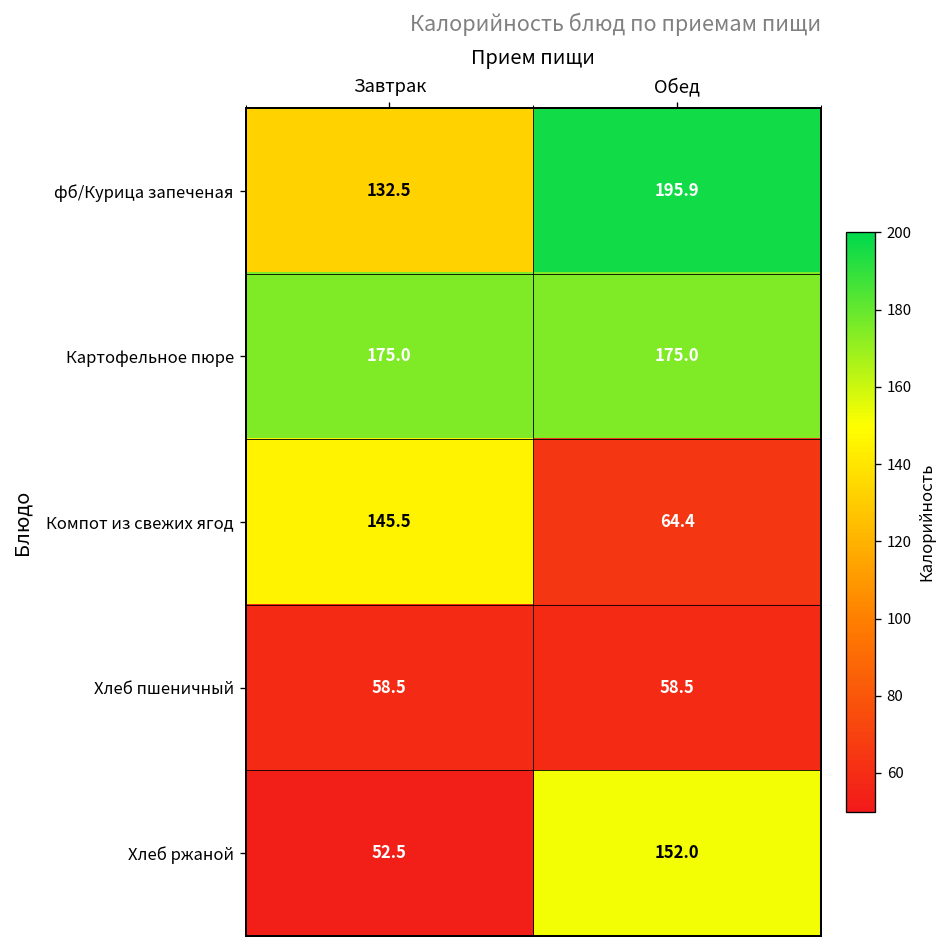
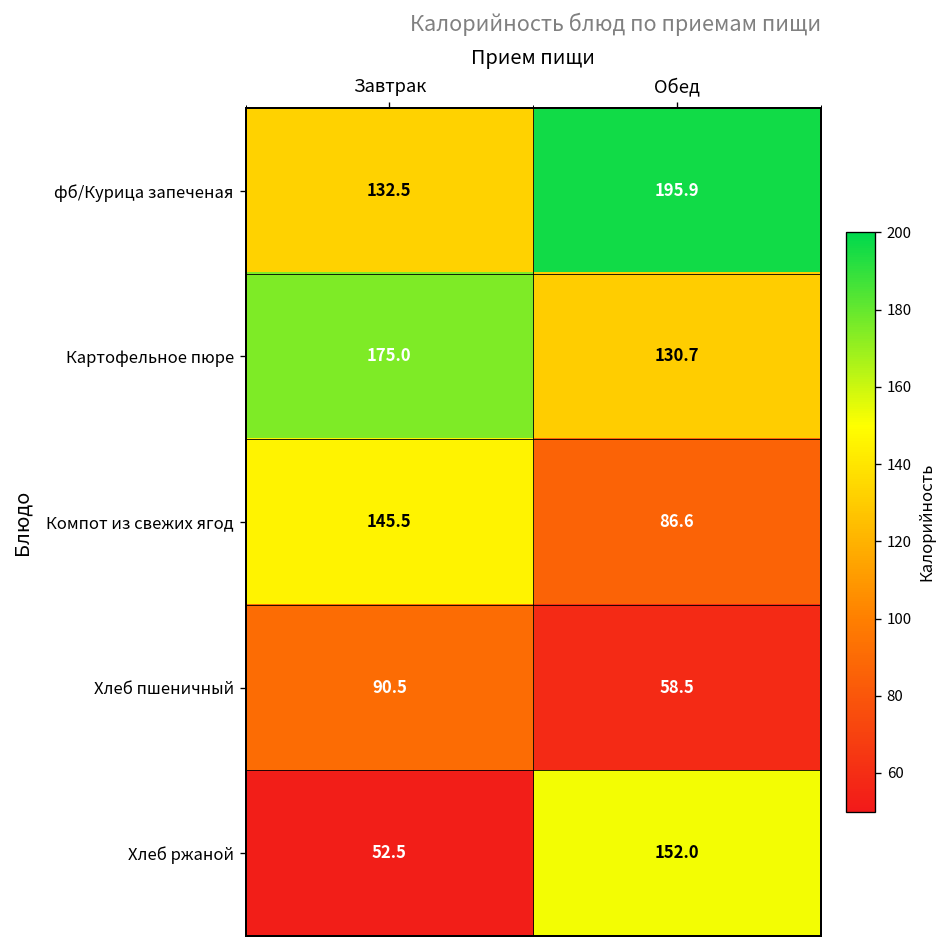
Картофельное пюре, Обед: 175.0 -> 130.7
Компот из свежих ягод, Обед: 64.4 -> 86.6
Хлеб пшеничный, Завтрак: 58.5 -> 90.5
